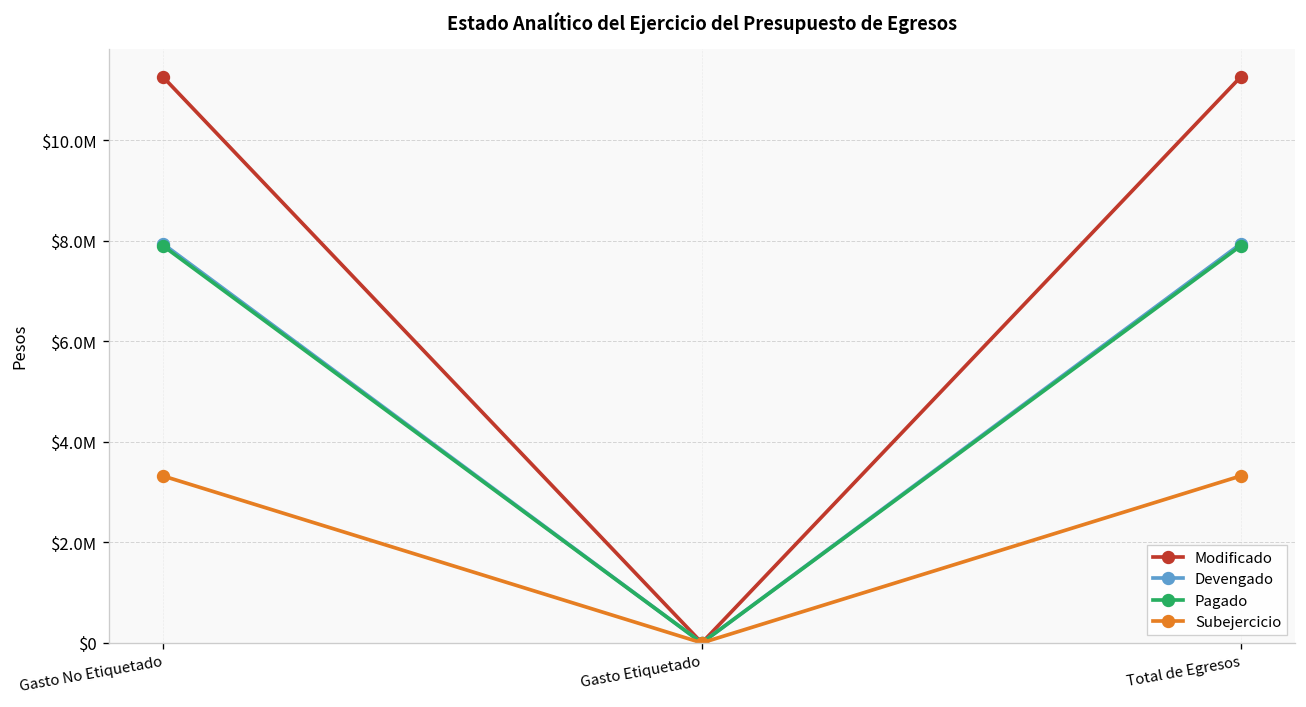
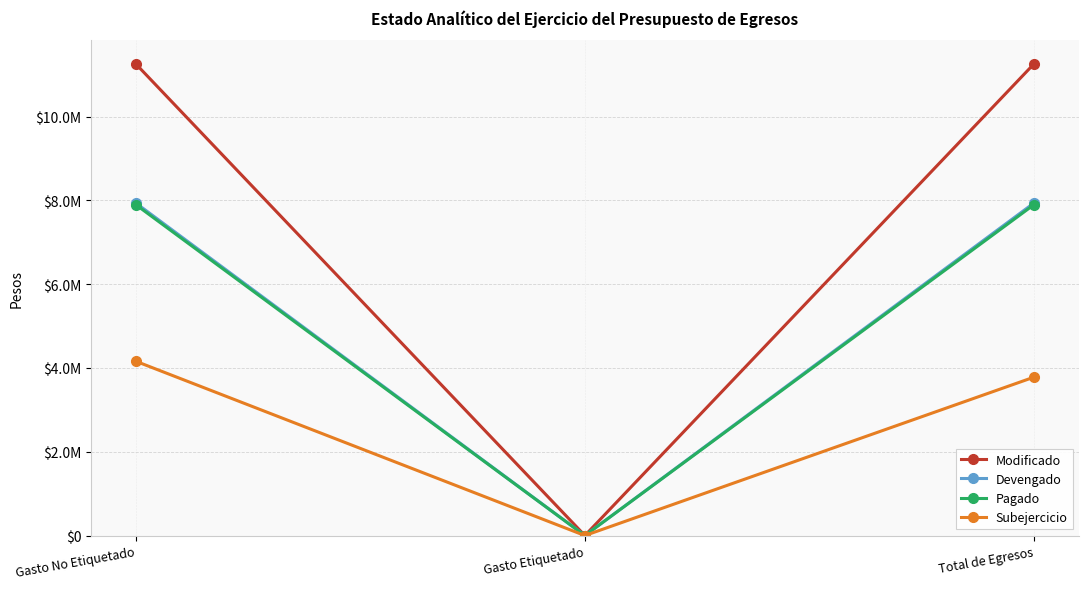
Subejercicio, Gasto No Etiquetado: $3300000 -> $4200000
Subejercicio, Total de Egresos: $3300000 -> $3800000
